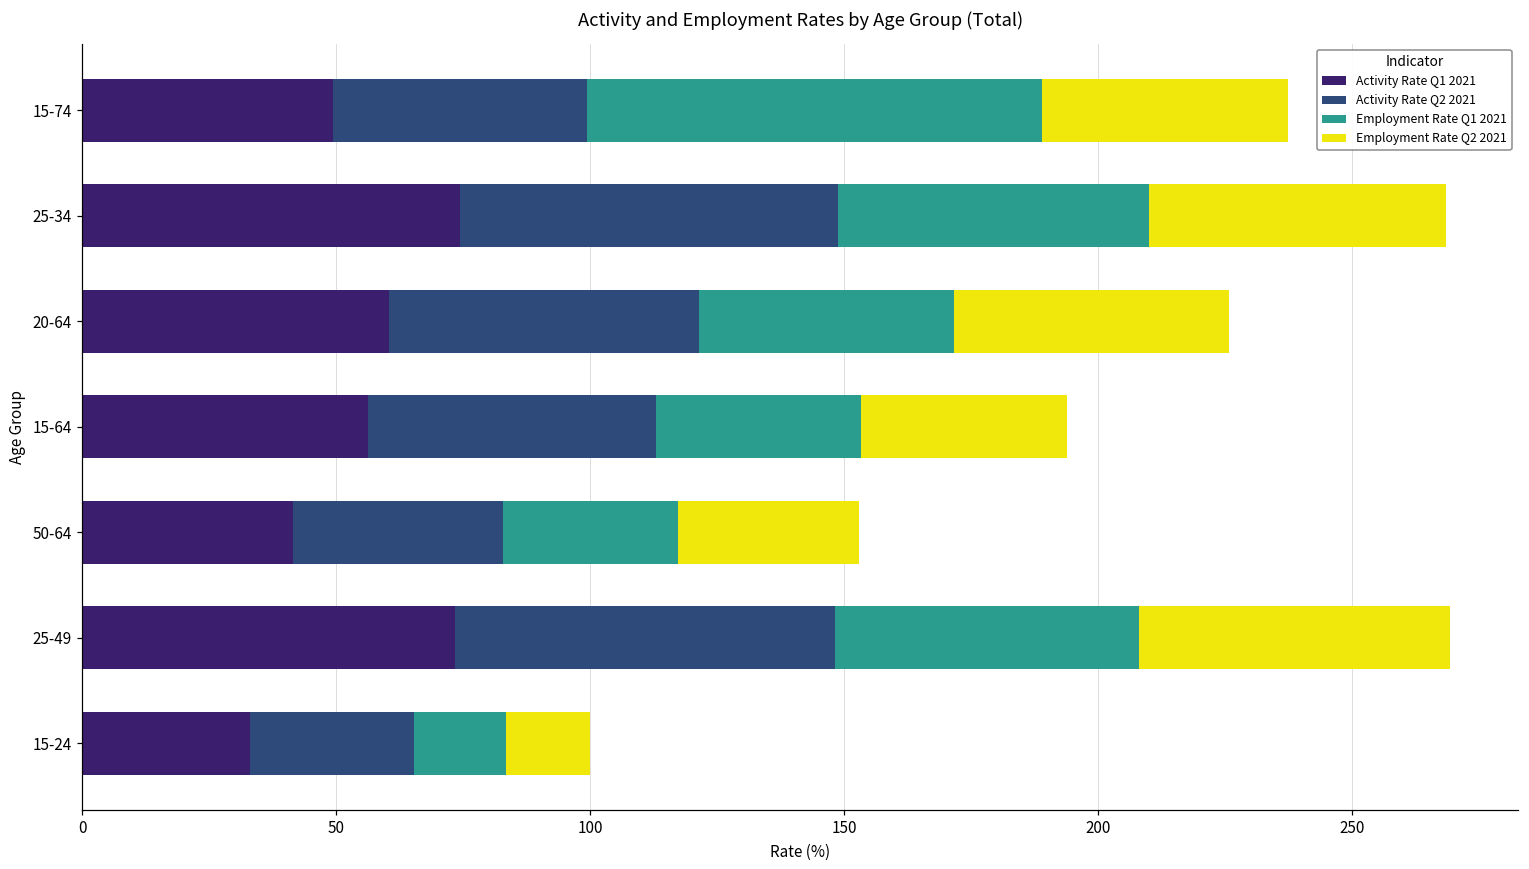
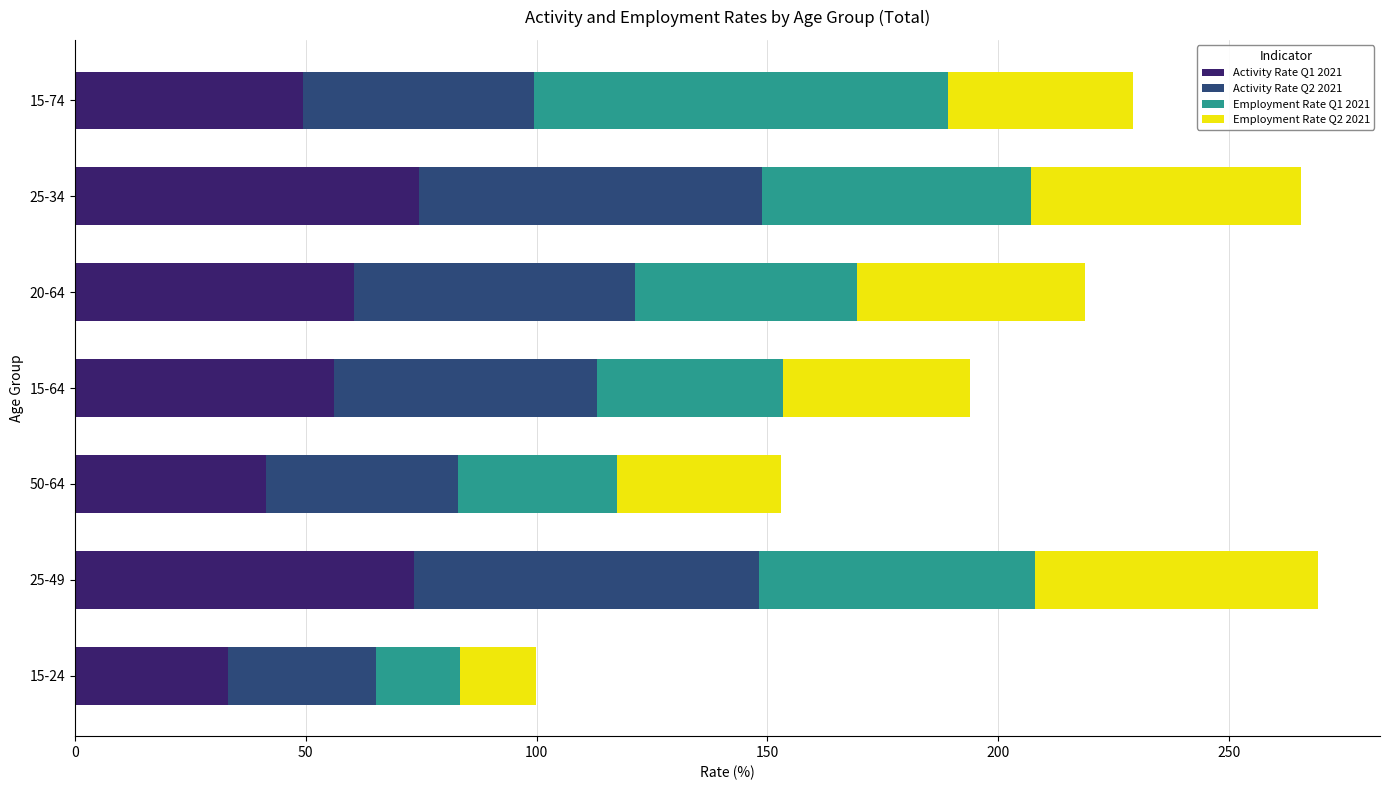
Employment Rate Q2 2021, 15-74: 48 -> 40
Employment Rate Q1 2021, 25-34: 61 -> 58
Employment Rate Q1 2021, 20-64: 50 -> 48
Employment Rate Q2 2021, 20-64: 54 -> 49
